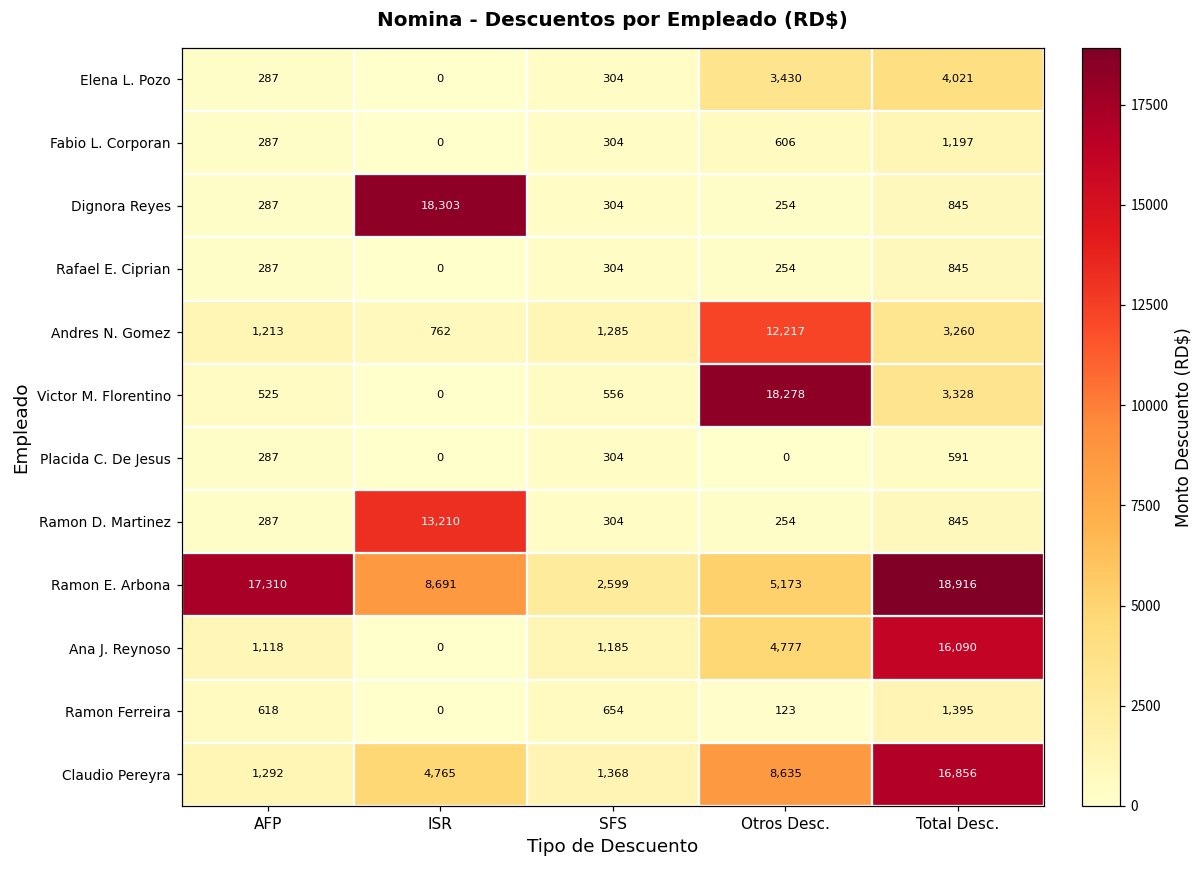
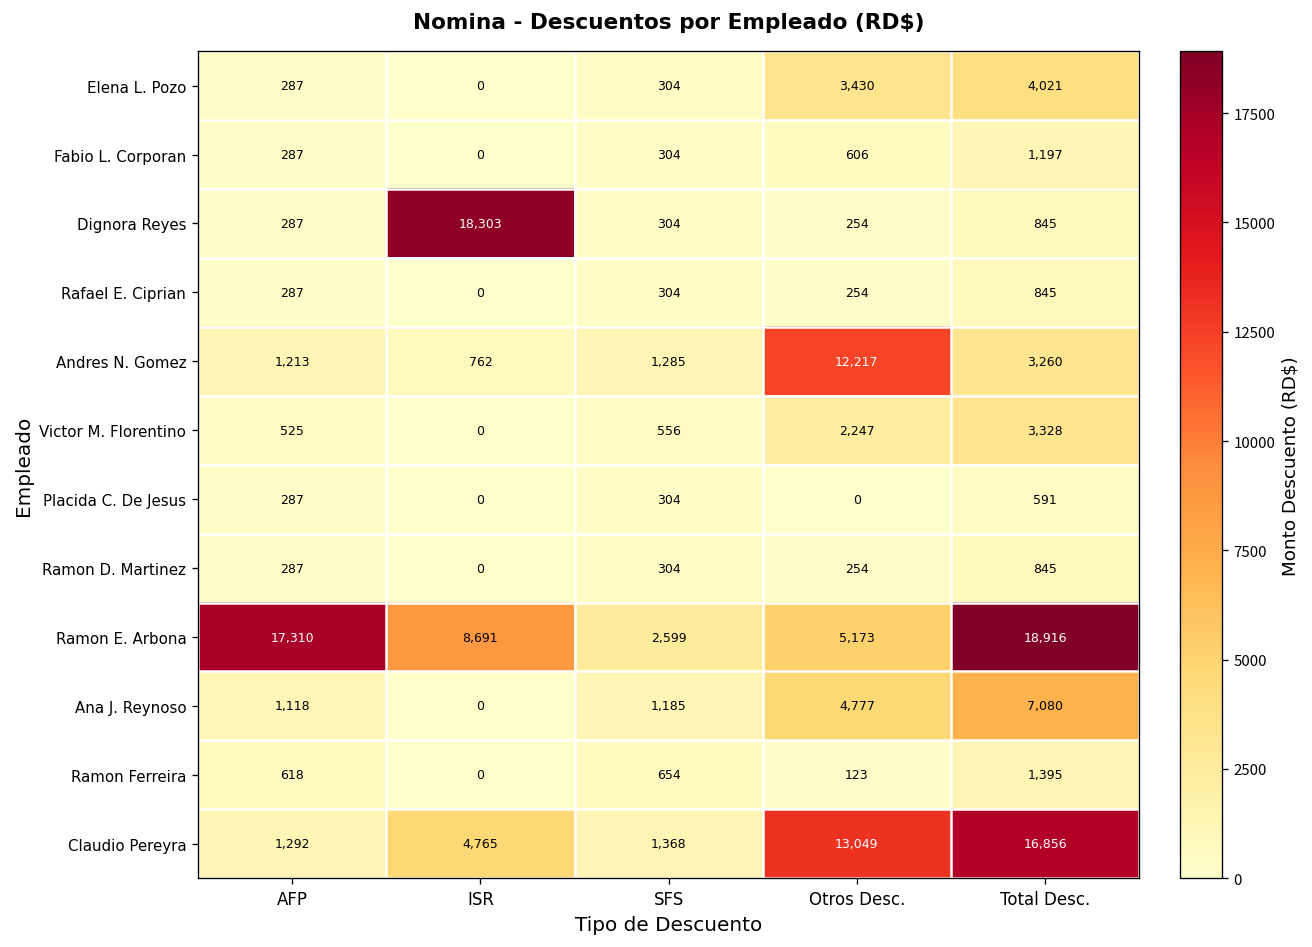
Victor M. Florentino, Otros Desc.: 18,278 -> 2,247
Ramon D. Martinez, ISR: 13,210 -> 0
Ana J. Reynoso, Total Desc.: 16,090 -> 7,080
Claudio Pereyra, Otros Desc.: 8,635 -> 13,049
